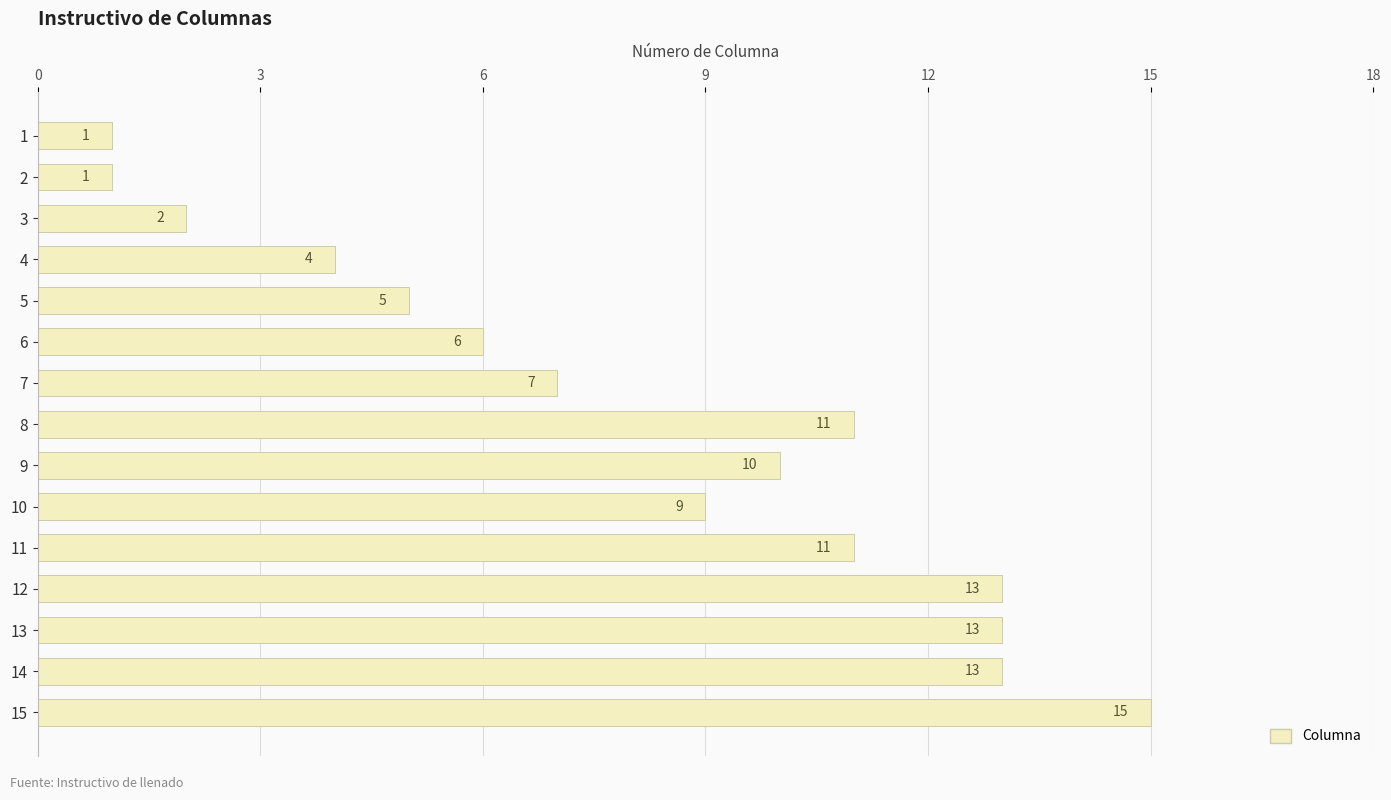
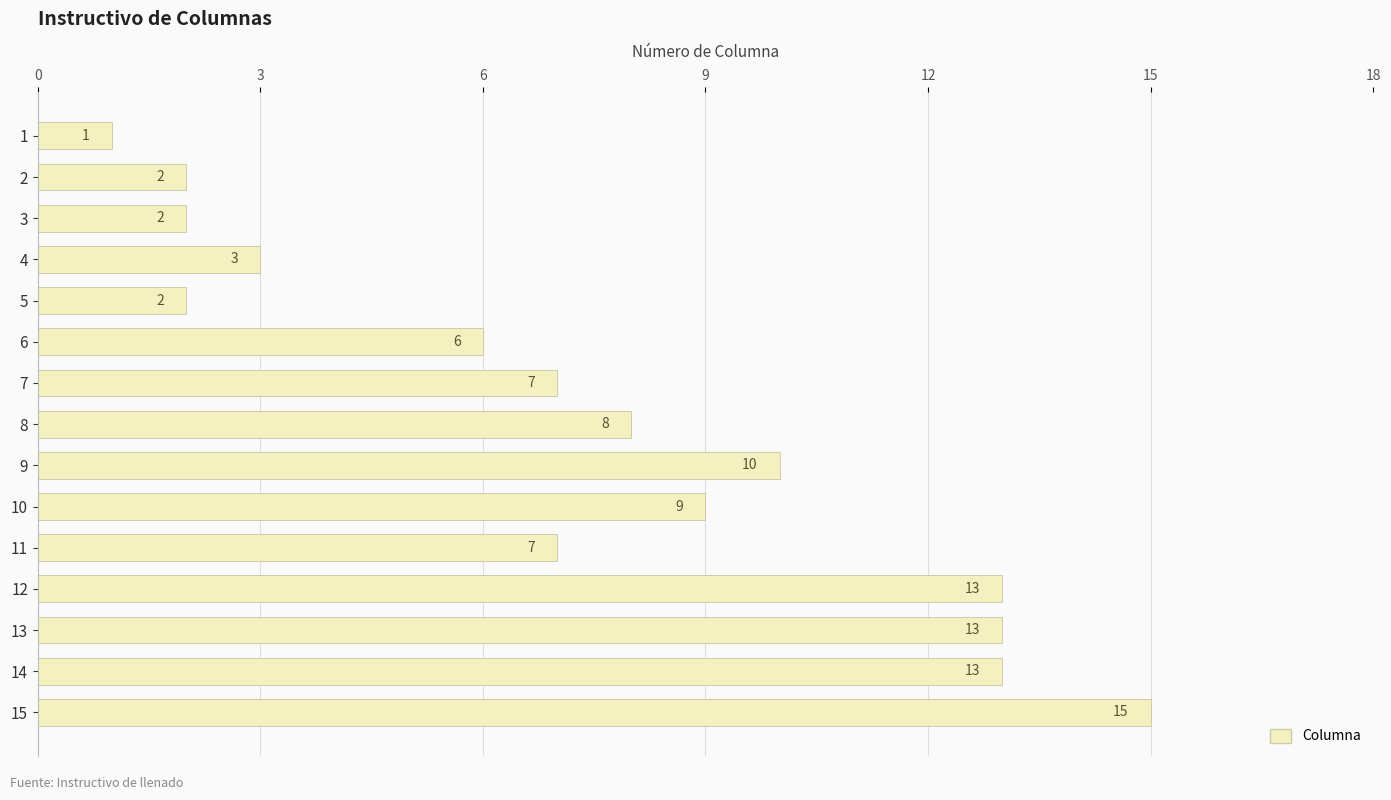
2: 1 -> 2
4: 4 -> 3
5: 5 -> 2
8: 11 -> 8
11: 11 -> 7
